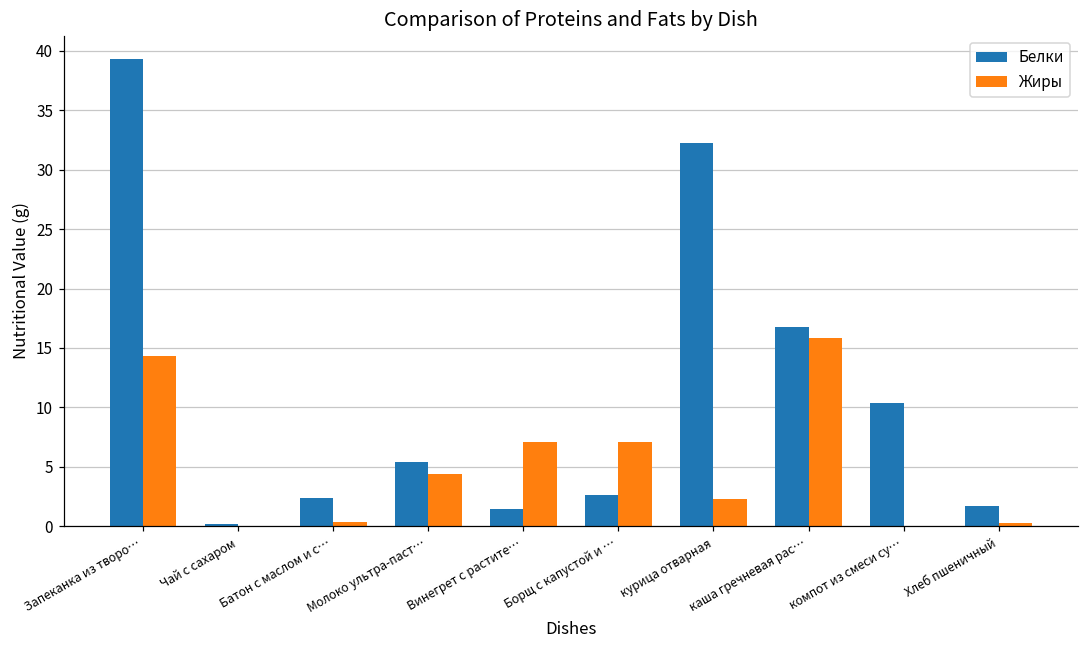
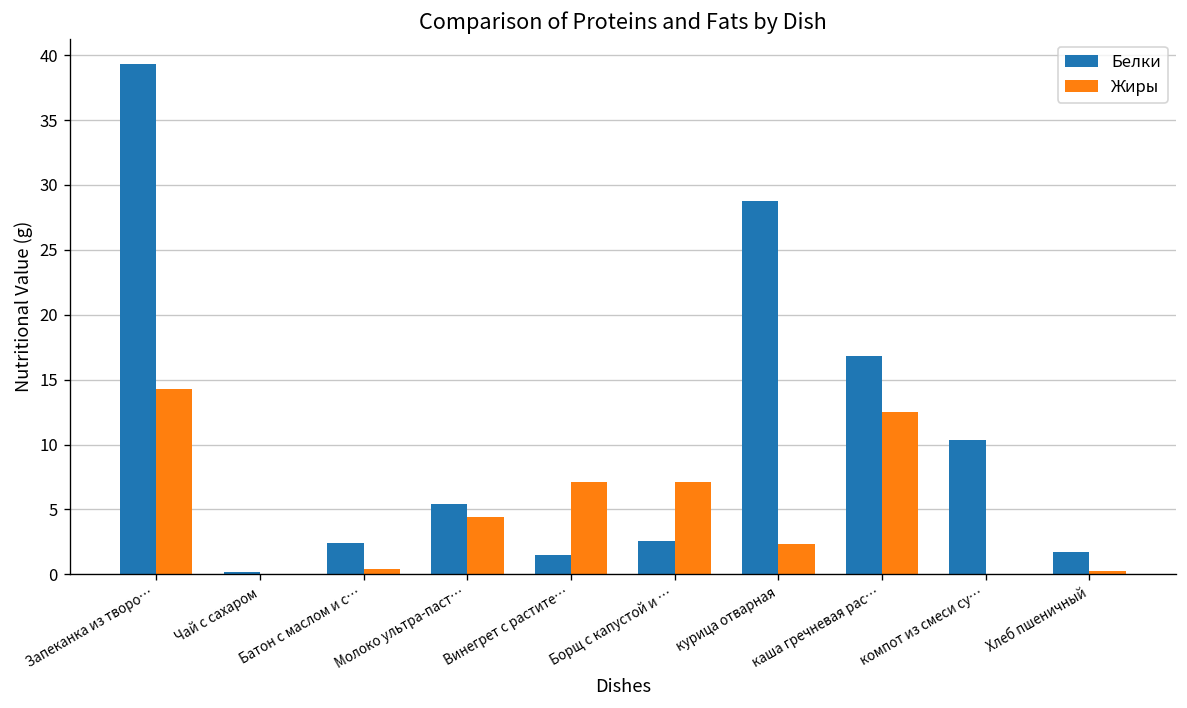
Белки, курица отварная: 32.2 -> 28.8
Жиры, каша гречневая рас…: 15.8 -> 12.5
